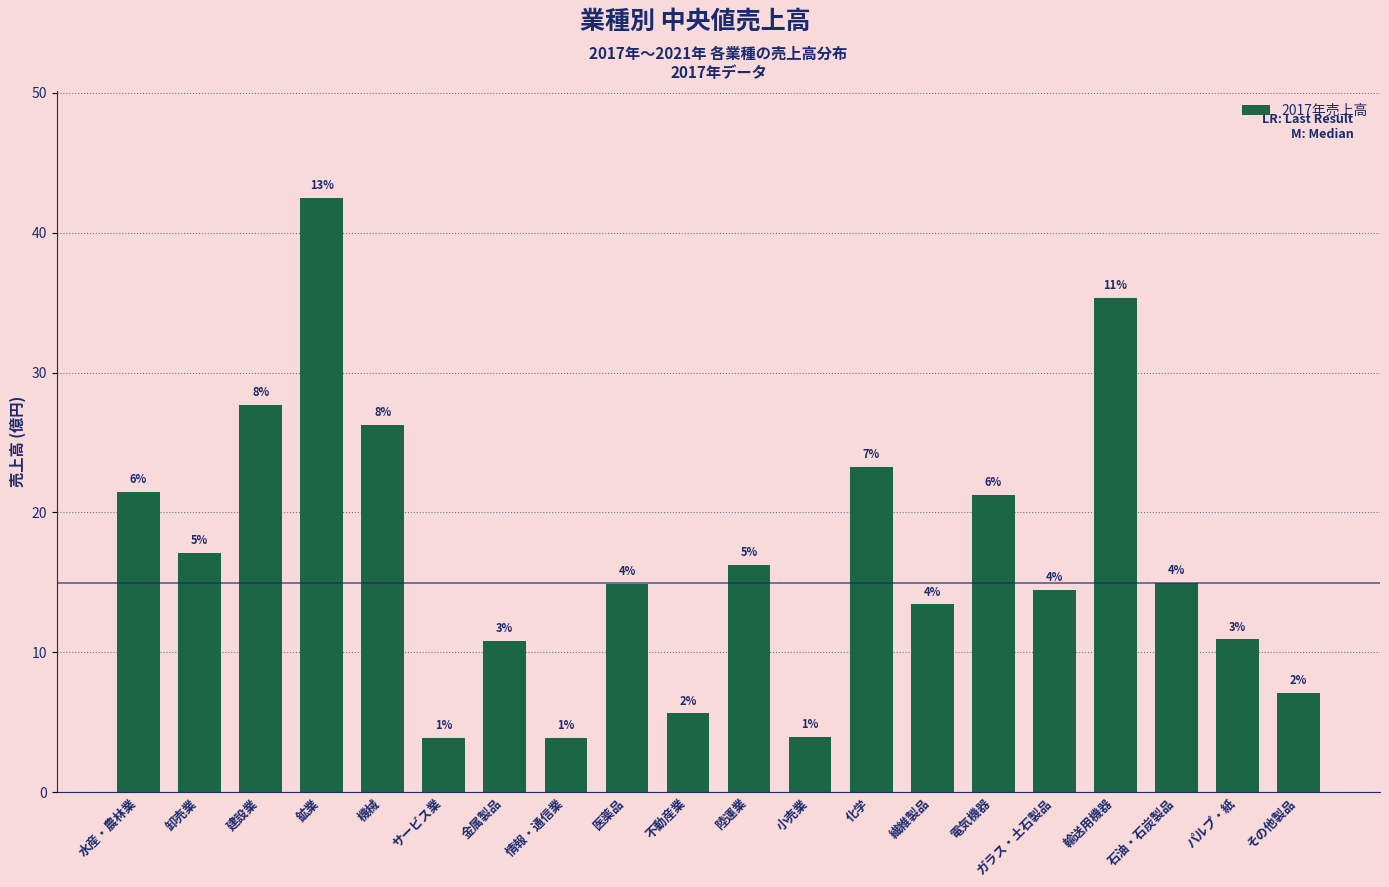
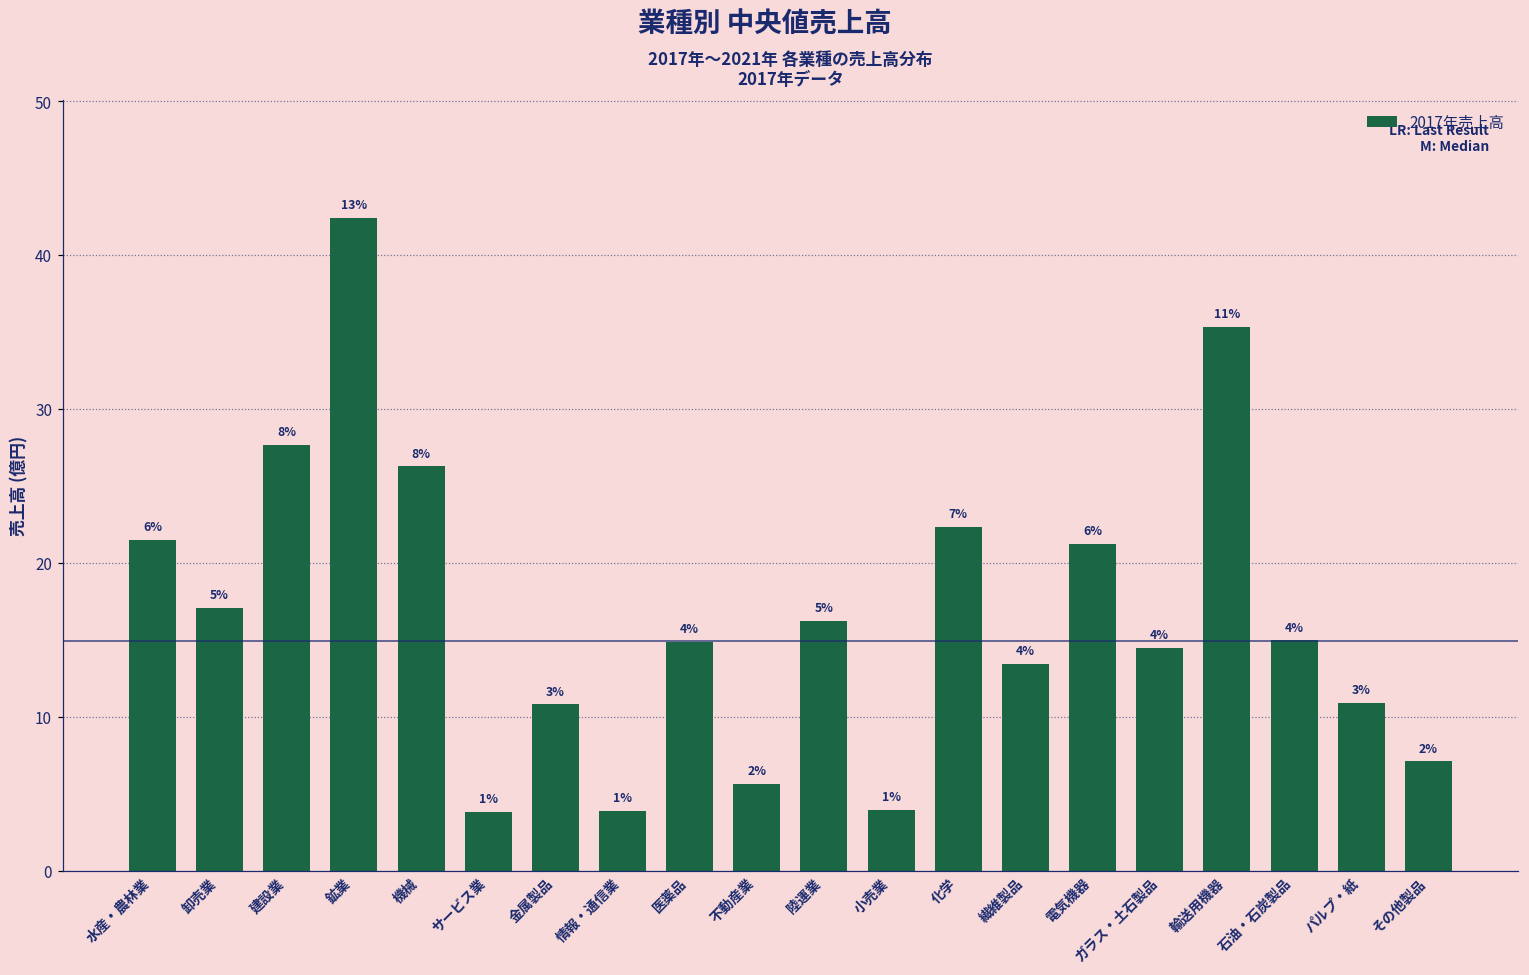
化学: 23.2 -> 22.3
